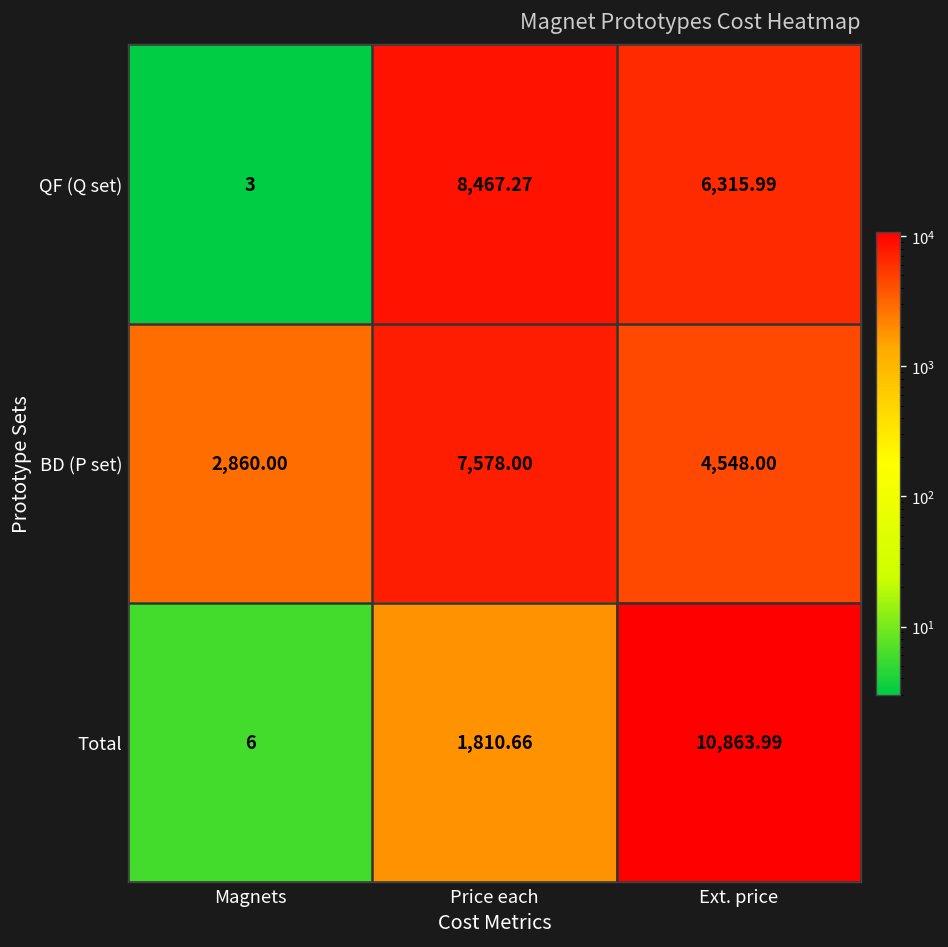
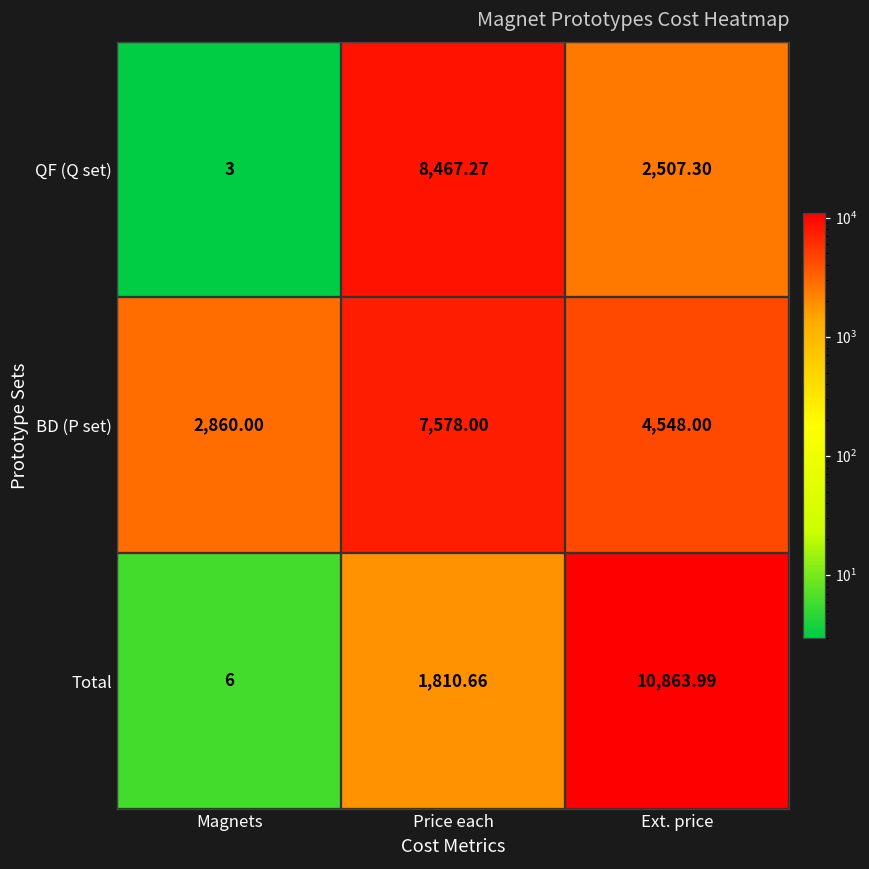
QF (Q set), Ext. price: 6,315.99 -> 2,507.30
